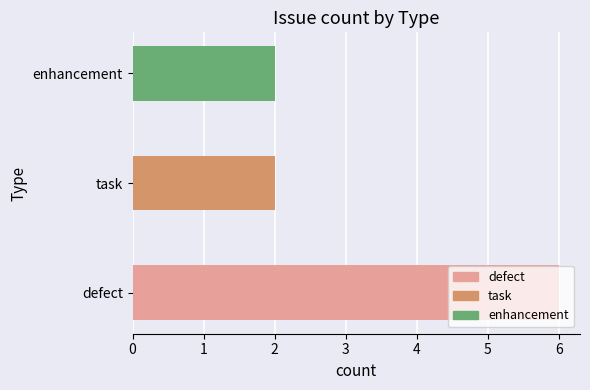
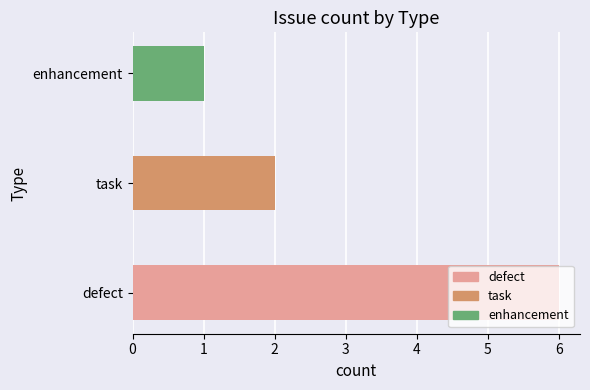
enhancement: 2 -> 1
